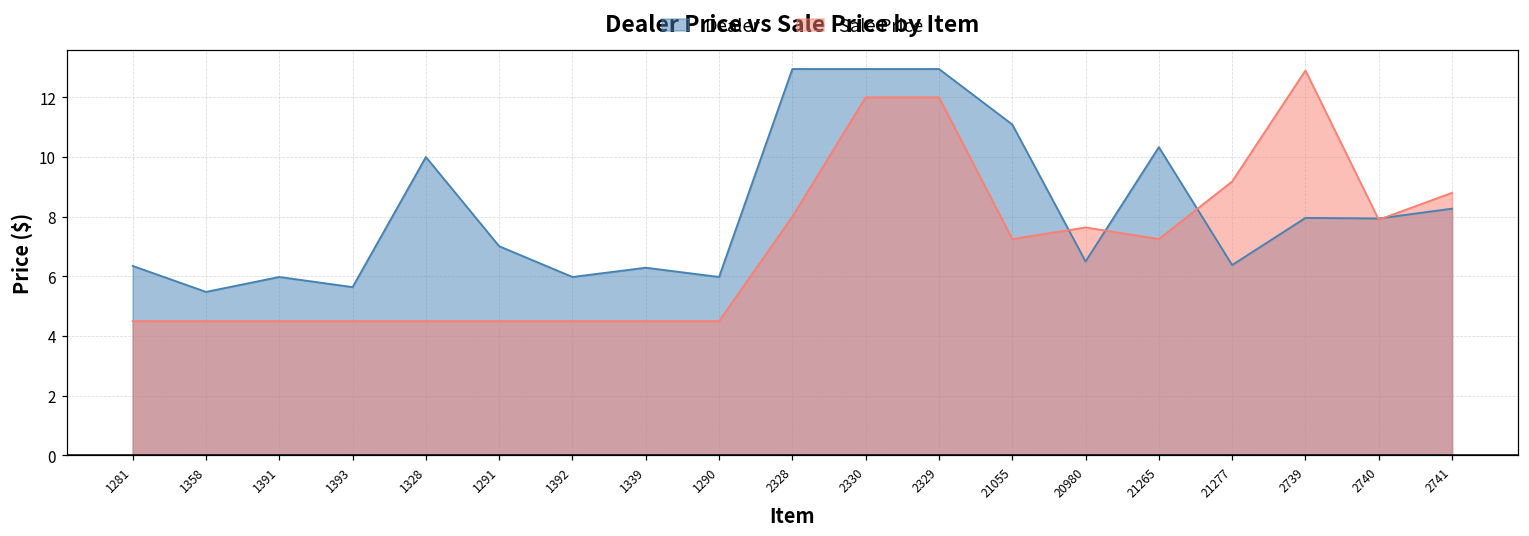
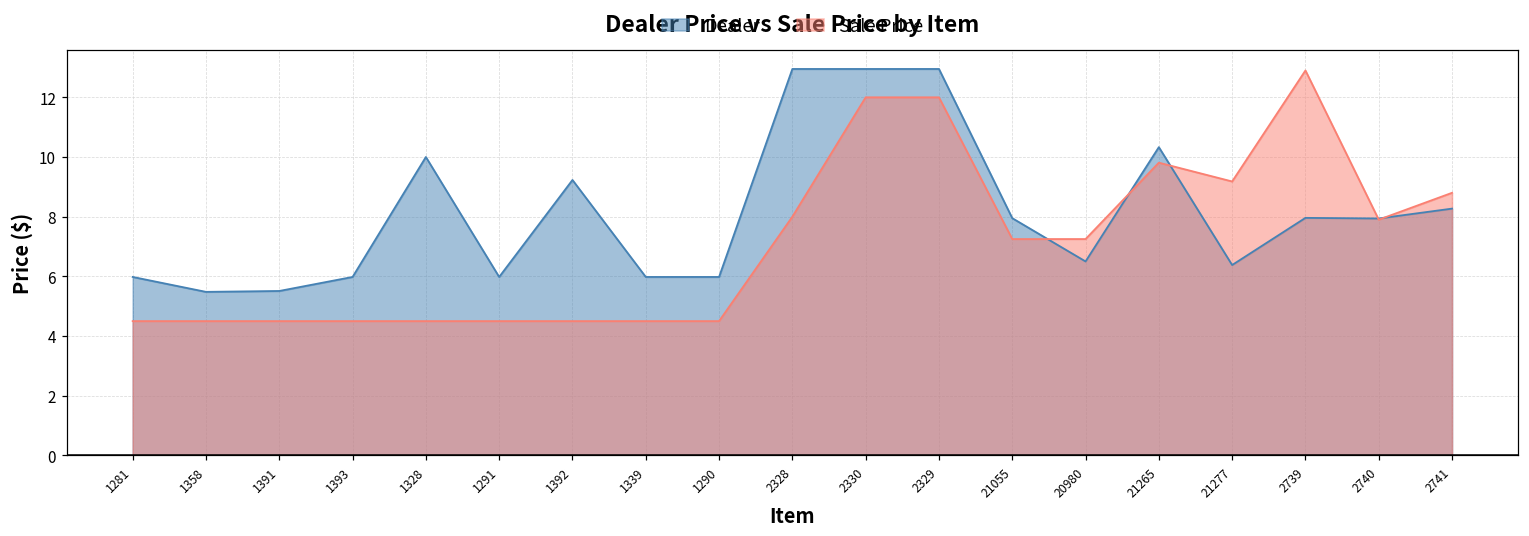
Dealer, 1281: 6.4 -> 6.0
Dealer, 1391: 6.0 -> 5.5
Dealer, 1393: 5.6 -> 6.0
Dealer, 1291: 7.0 -> 6.0
Dealer, 1392: 6.0 -> 9.2
Dealer, 1339: 6.3 -> 6.0
Dealer, 21055: 11.1 -> 8.0
Sale Price, 20980: 7.6 -> 7.3
Sale Price, 21265: 7.3 -> 9.8
